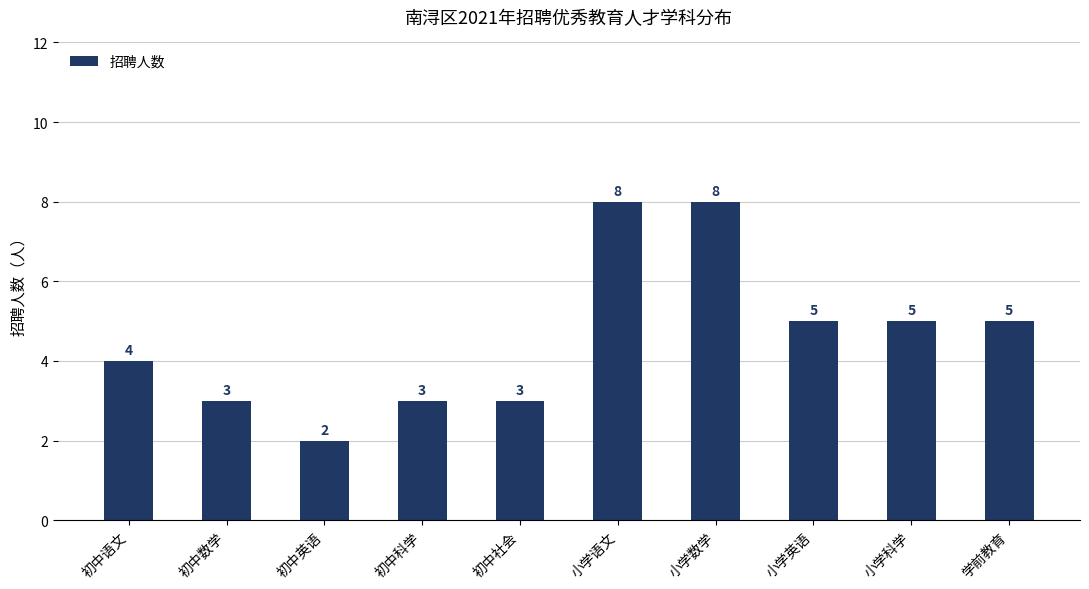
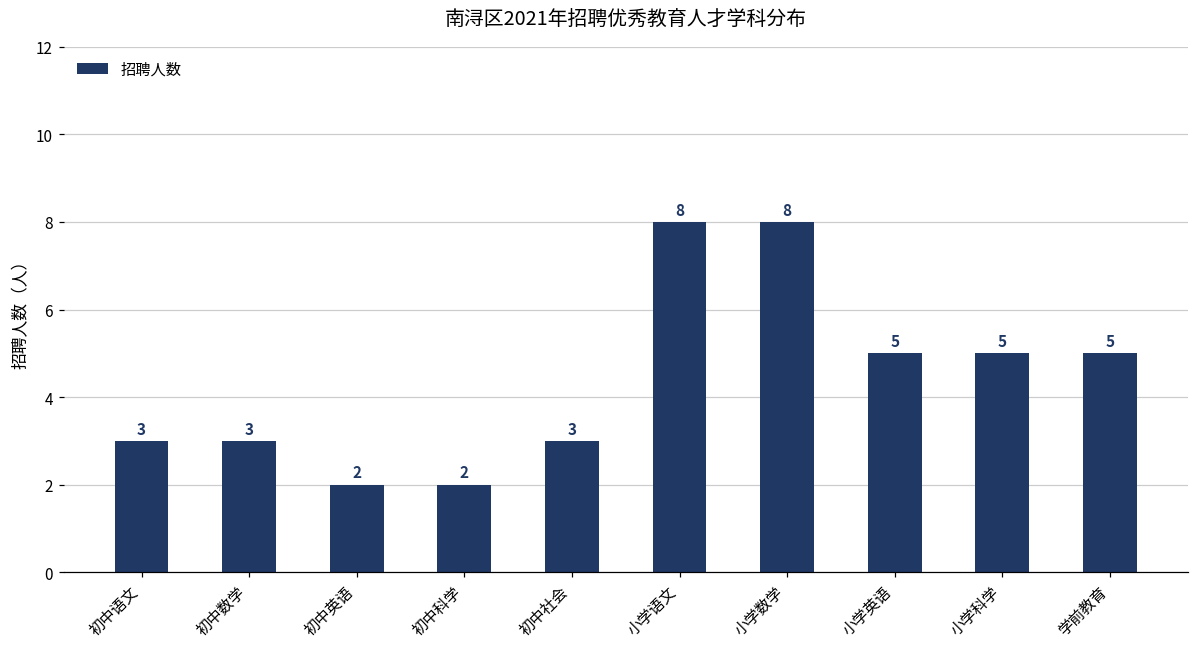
初中语文: 4 -> 3
初中科学: 3 -> 2
